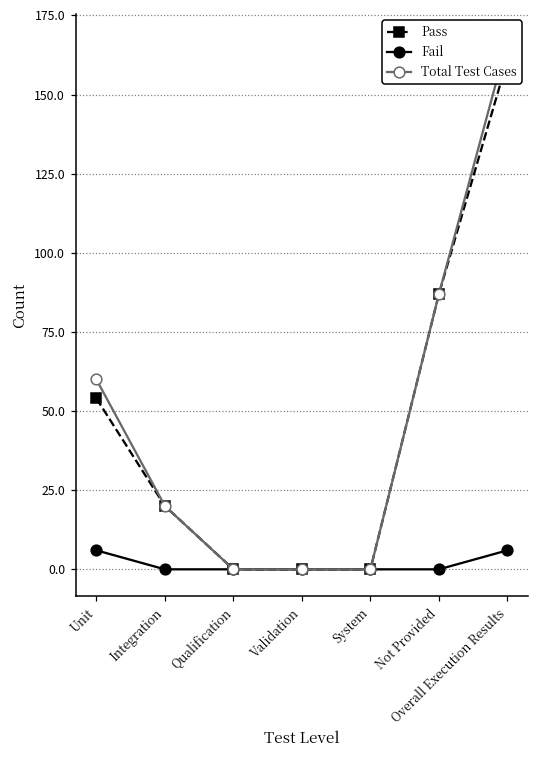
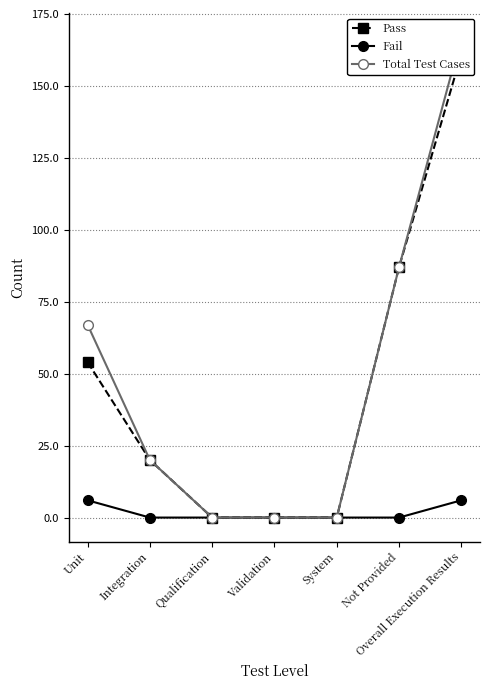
Total Test Cases, Unit: 60 -> 67
